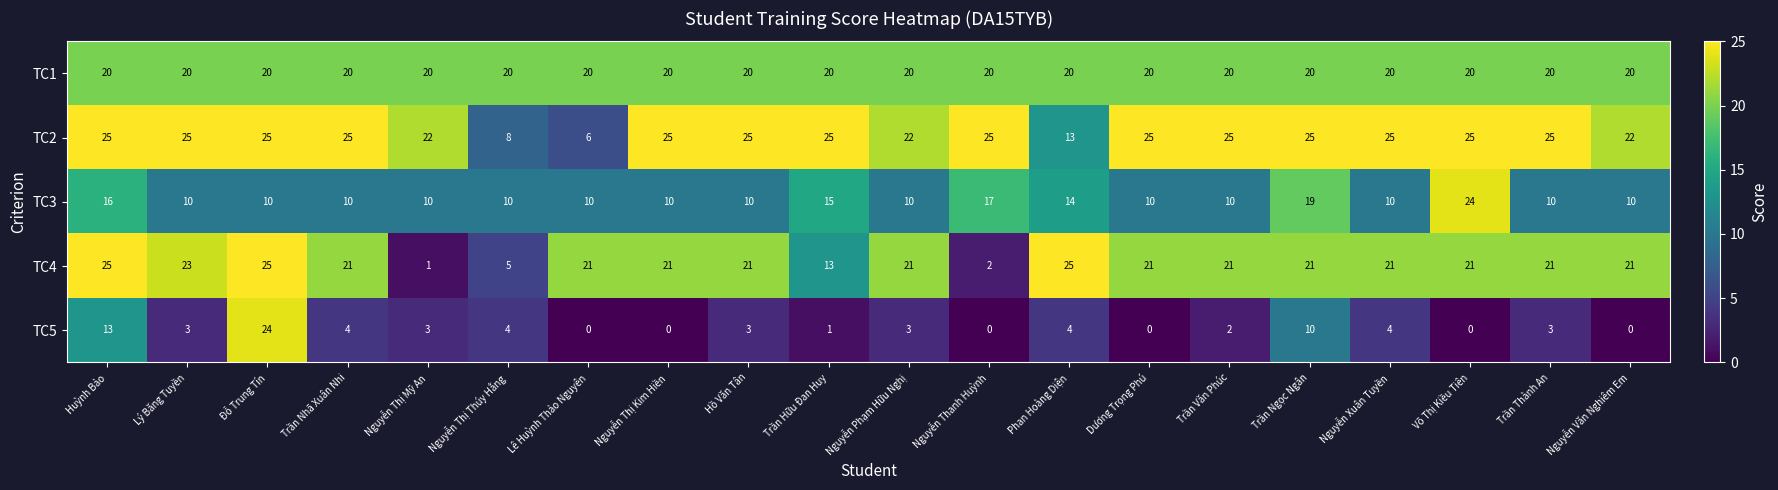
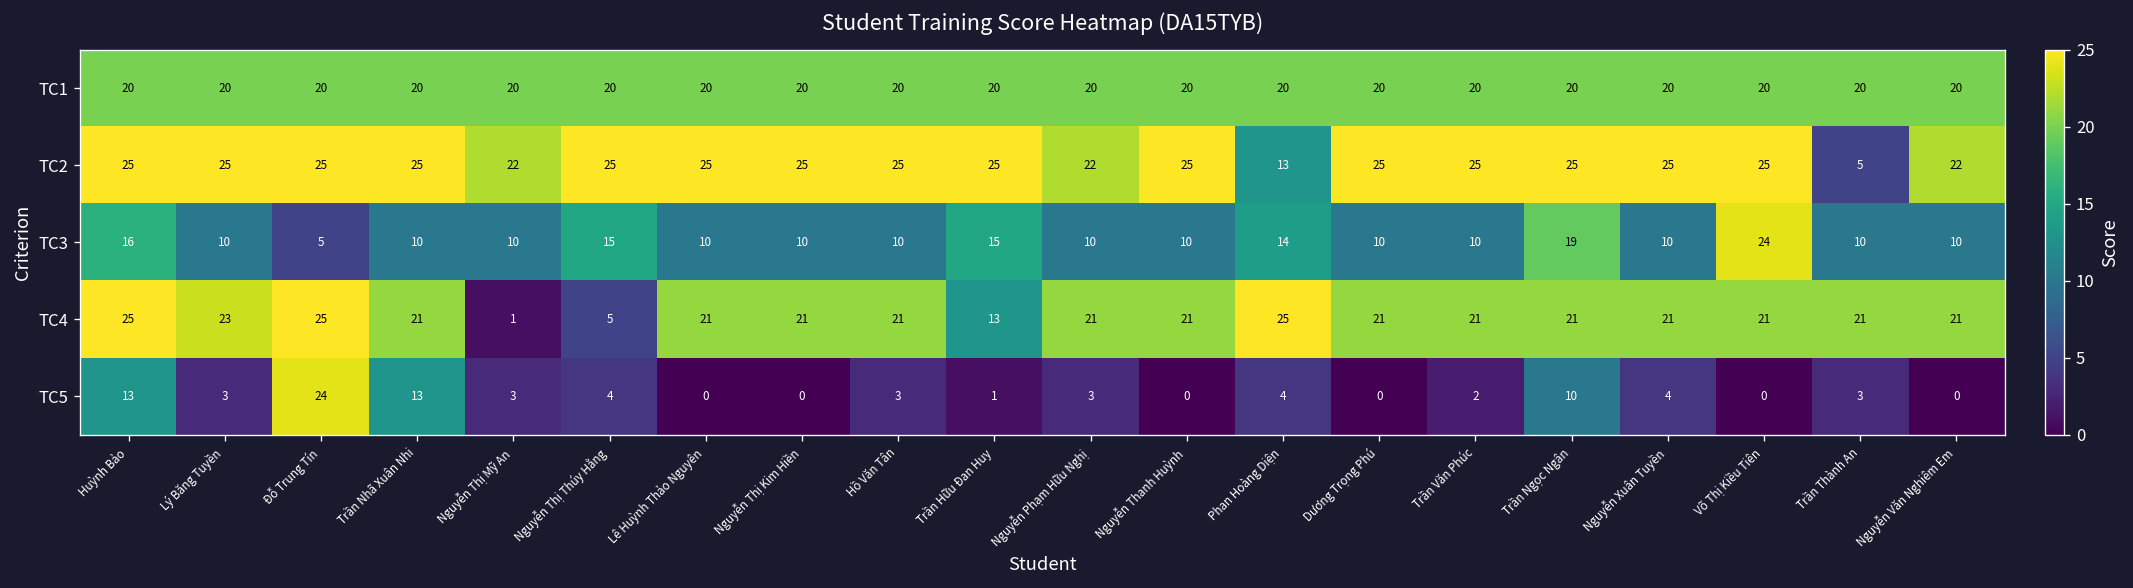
TC2, Nguyễn Thị Thúy Hằng: 8 -> 25
TC2, Lê Huỳnh Thảo Nguyên: 6 -> 25
TC2, Trần Thành An: 25 -> 5
TC3, Đỗ Trung Tín: 10 -> 5
TC3, Nguyễn Thị Thúy Hằng: 10 -> 15
TC3, Nguyễn Thanh Huỳnh: 17 -> 10
TC4, Nguyễn Thanh Huỳnh: 2 -> 21
TC5, Trần Nhã Xuân Nhi: 4 -> 13
